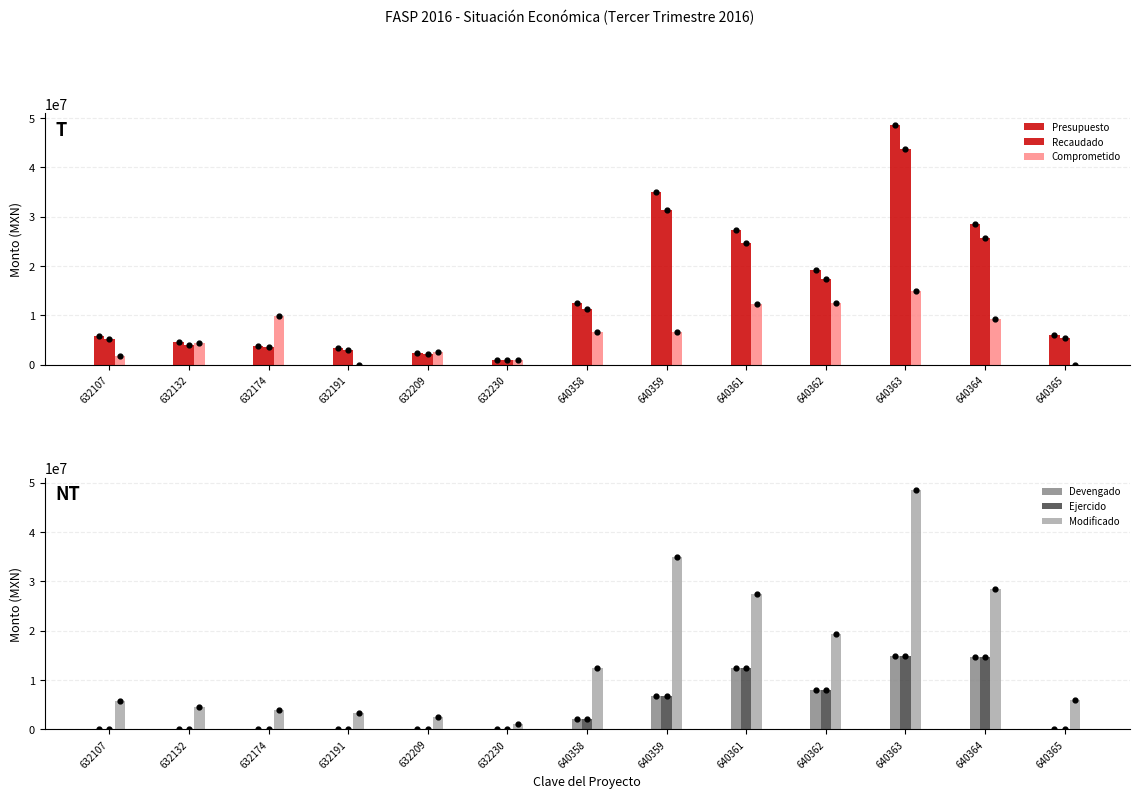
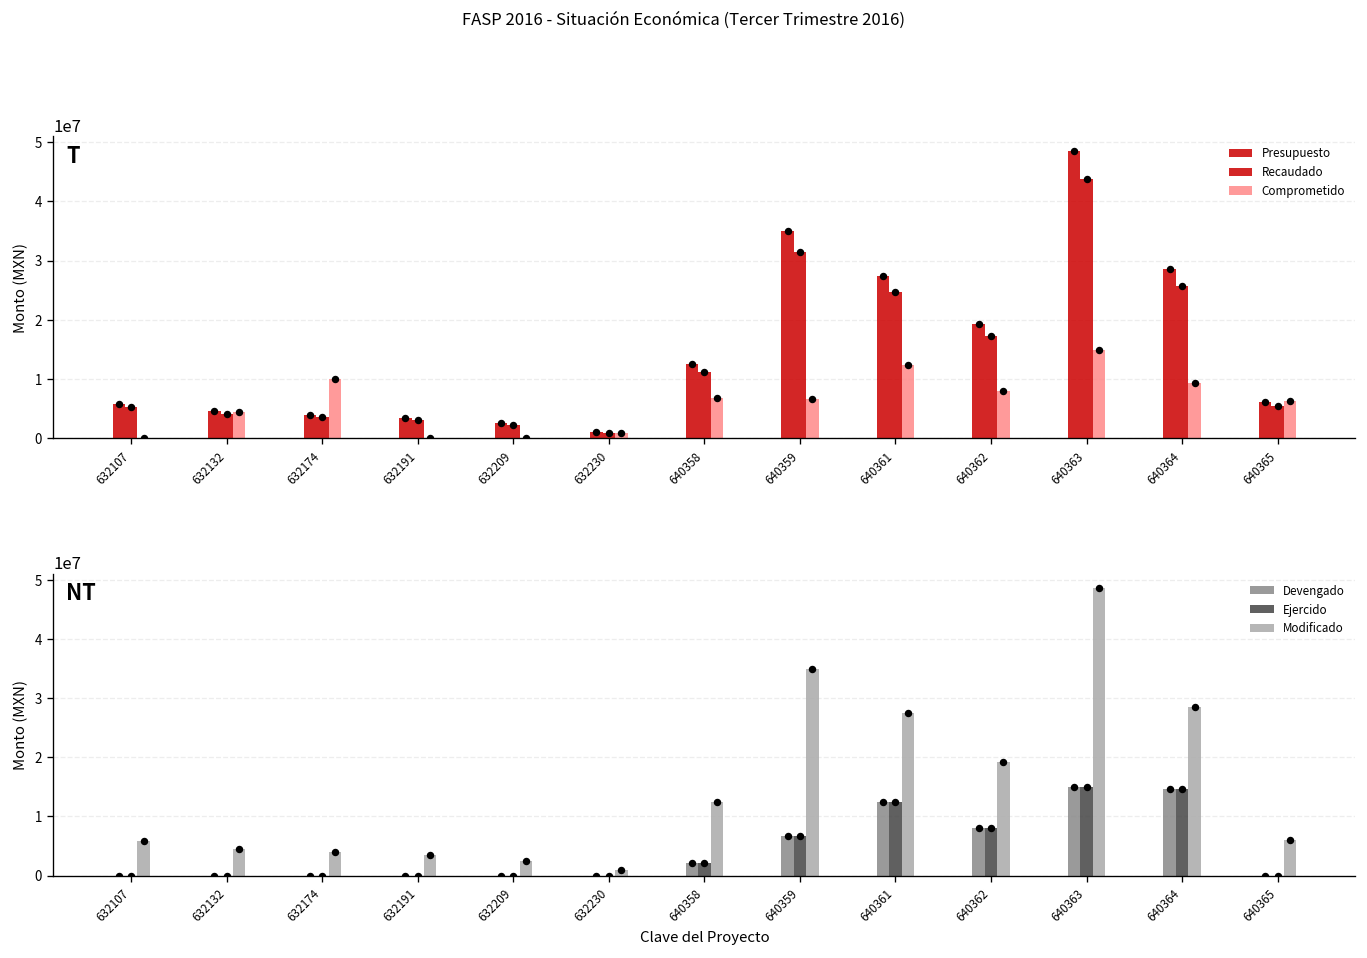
T, Comprometido, 632107: 2000000 -> 0
T, Comprometido, 632209: 3000000 -> 0
T, Comprometido, 640362: 12000000 -> 8000000
T, Comprometido, 640365: 0 -> 6000000
